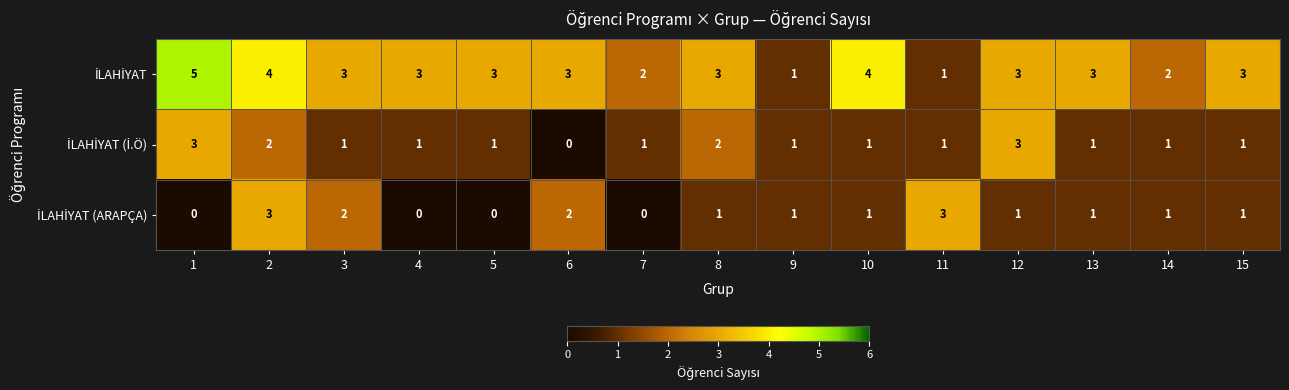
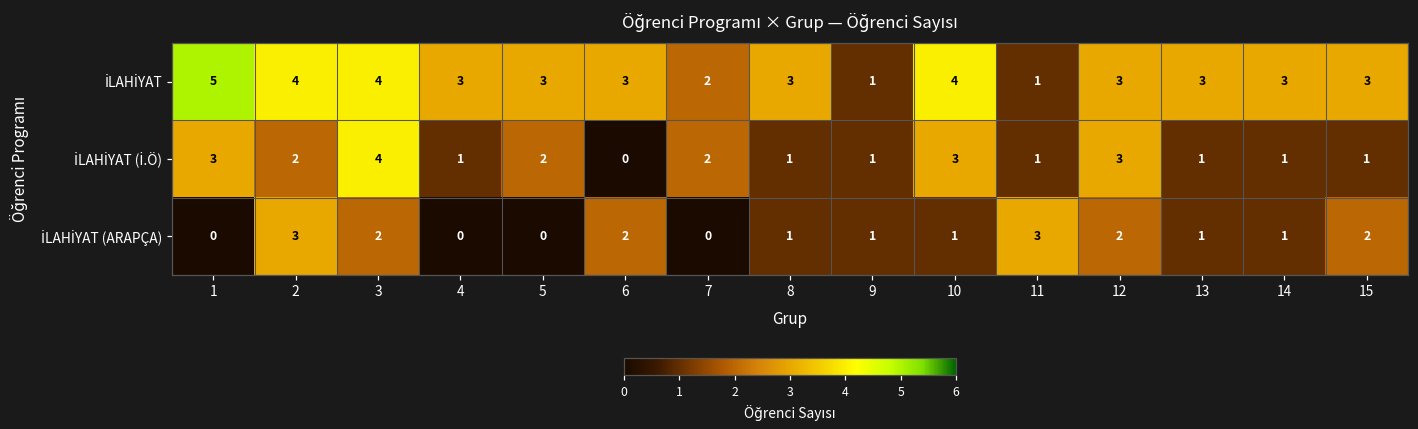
İLAHİYAT, 3: 3 -> 4
İLAHİYAT, 14: 2 -> 3
İLAHİYAT (İ.Ö), 3: 1 -> 4
İLAHİYAT (İ.Ö), 5: 1 -> 2
İLAHİYAT (İ.Ö), 7: 1 -> 2
İLAHİYAT (İ.Ö), 8: 2 -> 1
İLAHİYAT (İ.Ö), 10: 1 -> 3
İLAHİYAT (ARAPÇA), 12: 1 -> 2
İLAHİYAT (ARAPÇA), 15: 1 -> 2
